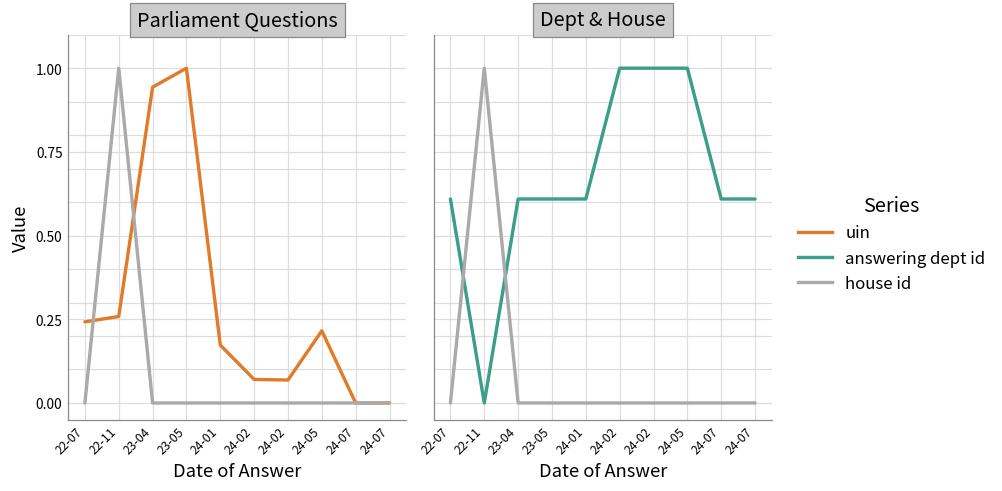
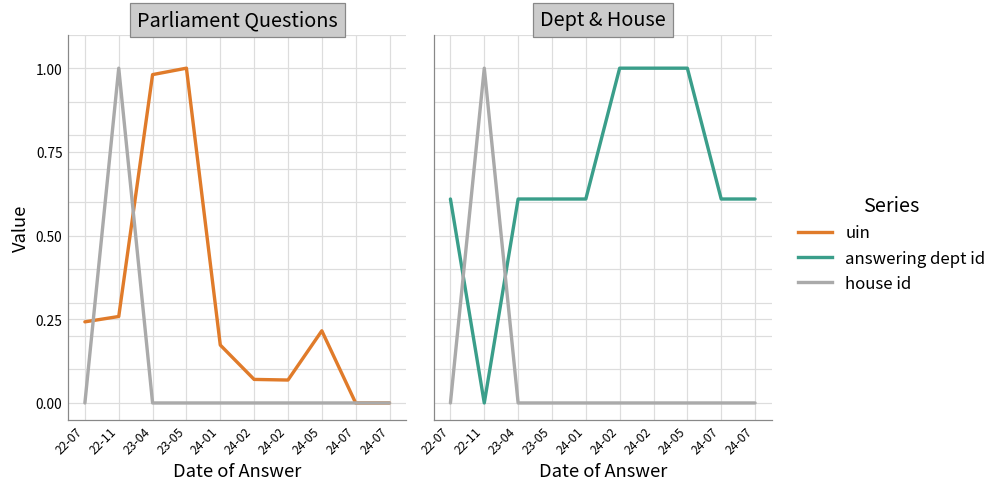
Parliament Questions, uin, 23-04: 0.94 -> 0.98
